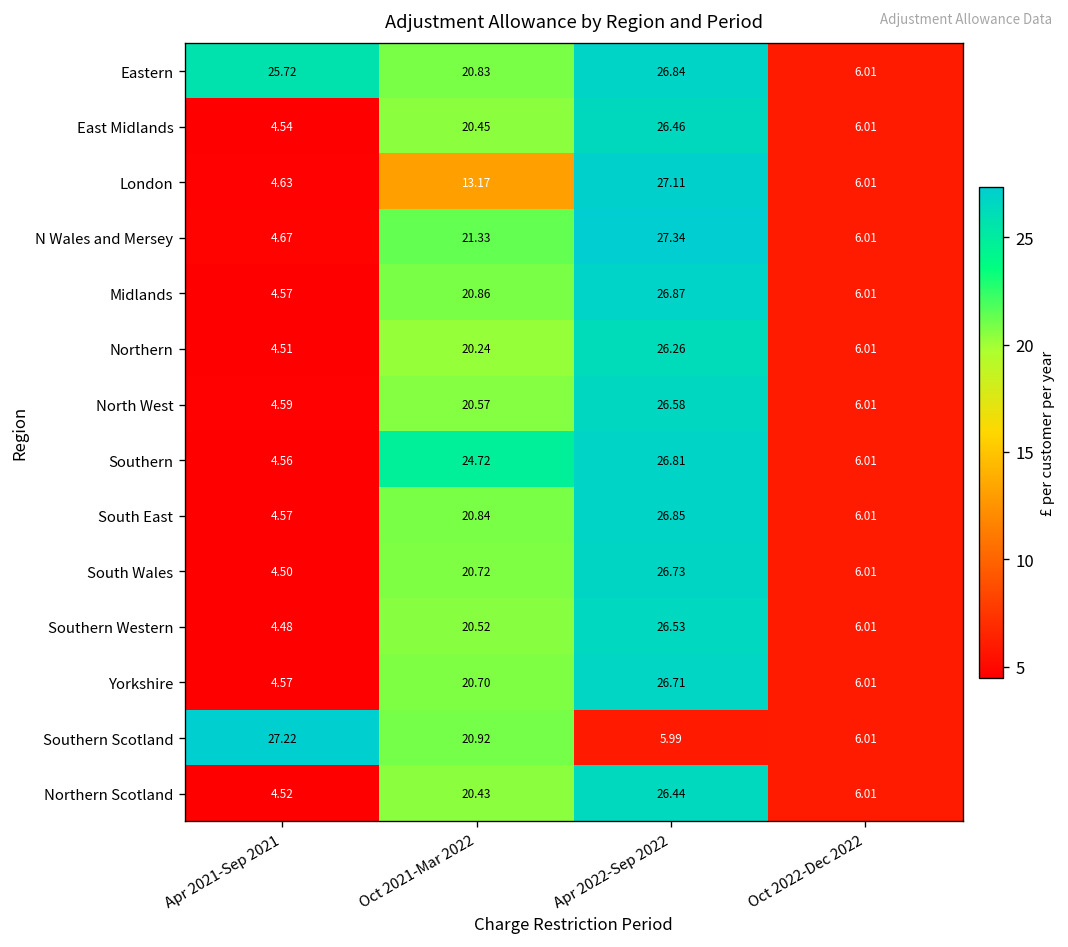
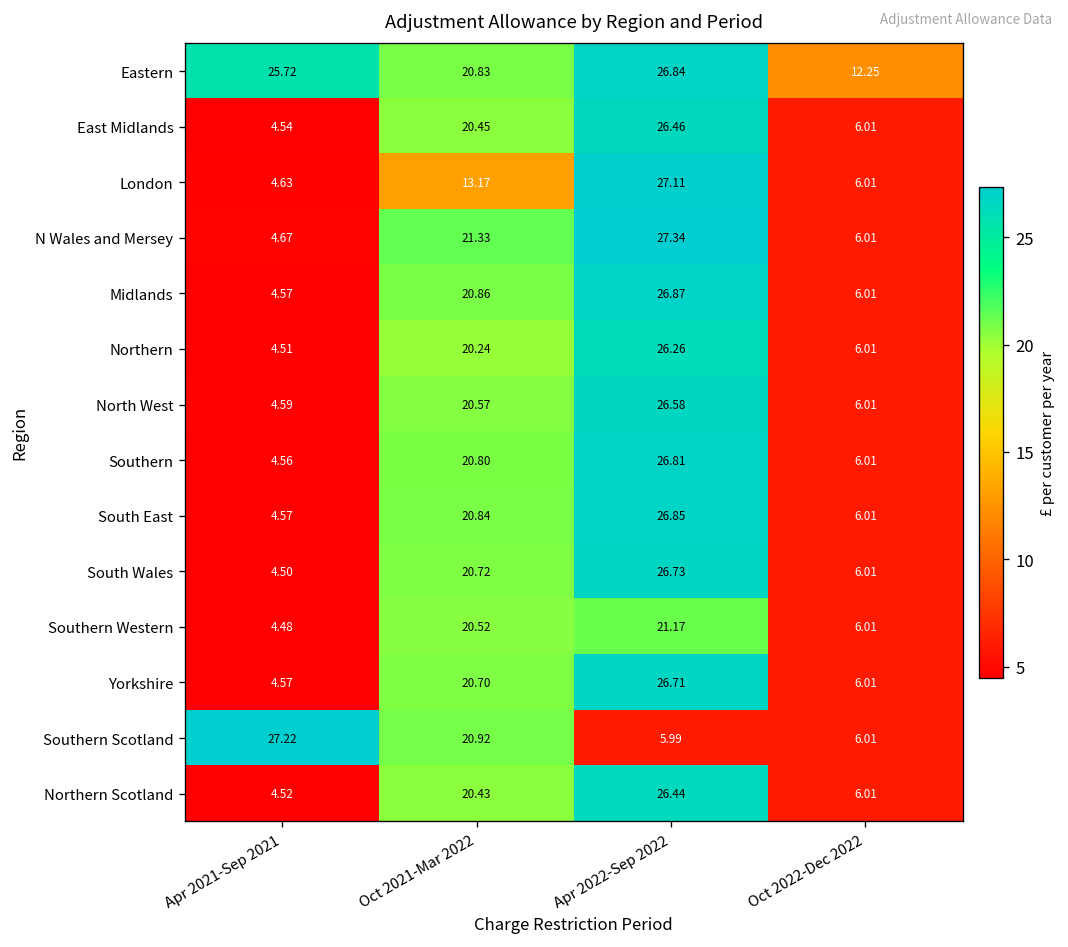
Eastern, Oct 2022-Dec 2022: 6.01 -> 12.25
Southern, Oct 2021-Mar 2022: 24.72 -> 20.80
Southern Western, Apr 2022-Sep 2022: 26.53 -> 21.17
